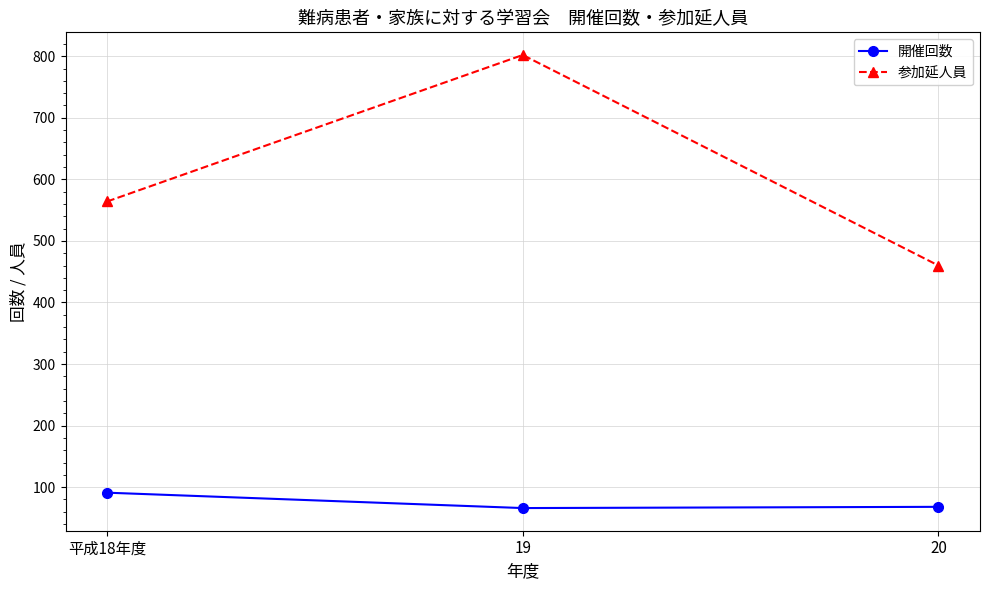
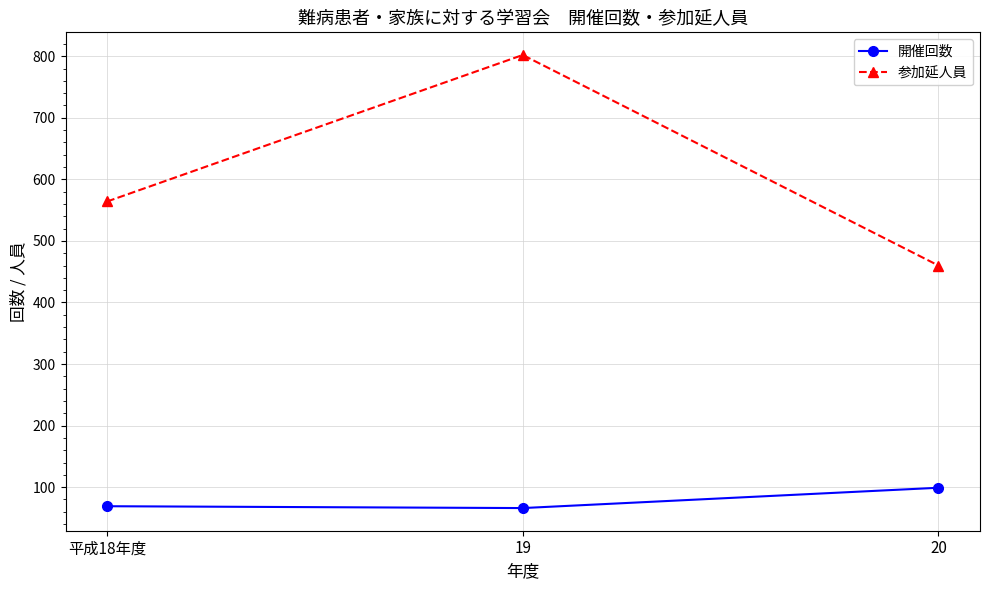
開催回数, 平成18年度: 90 -> 70
開催回数, 20: 70 -> 100
